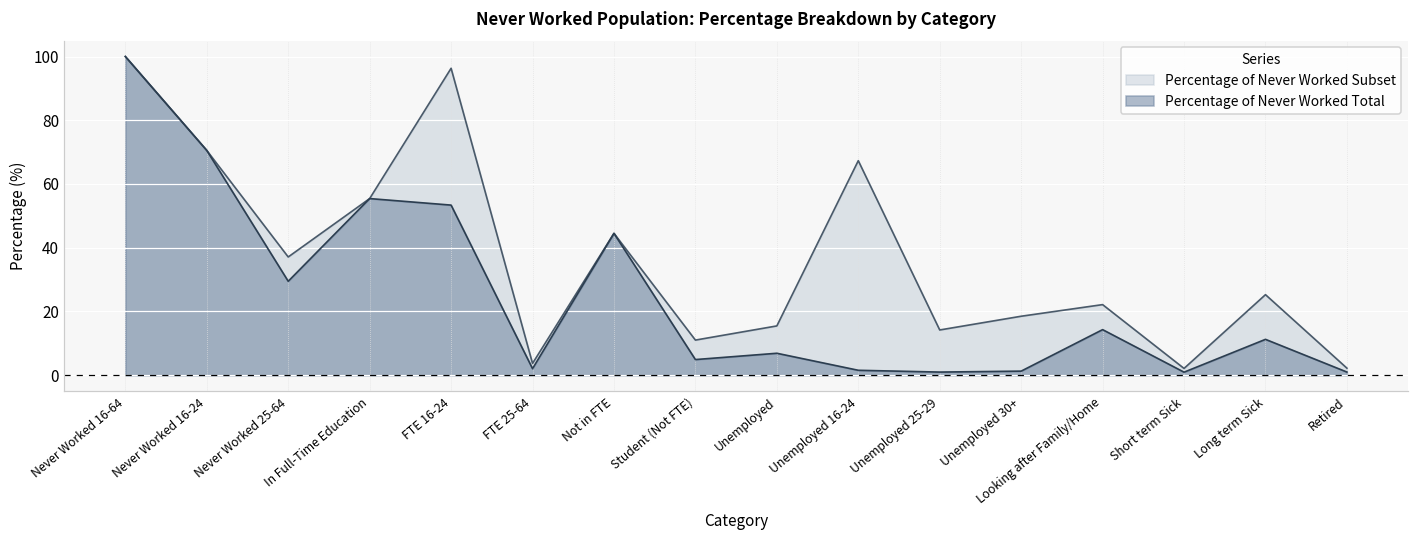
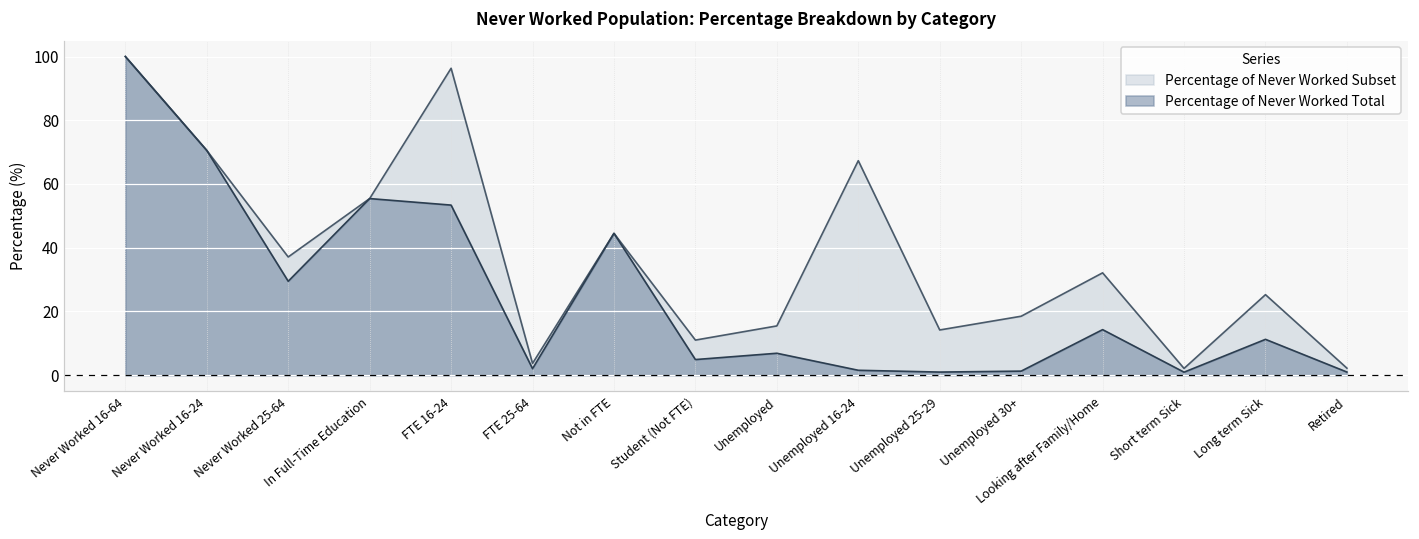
Percentage of Never Worked Subset, Looking after Family/Home: 22 -> 32
